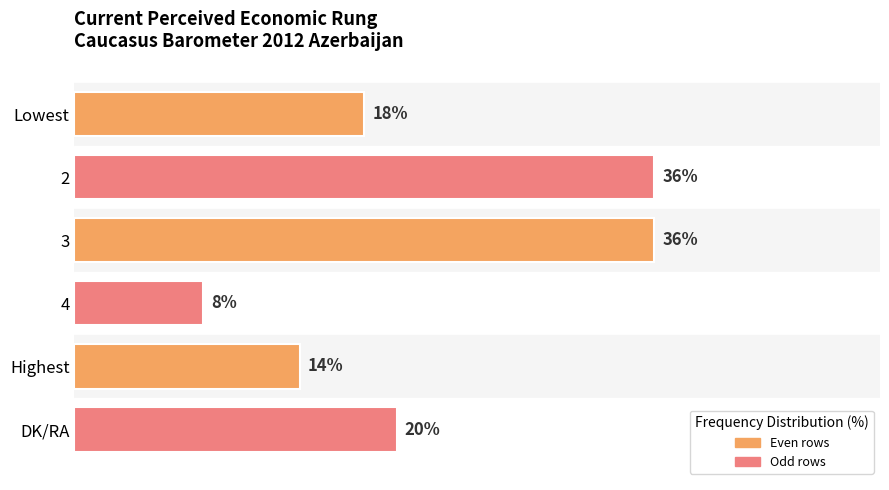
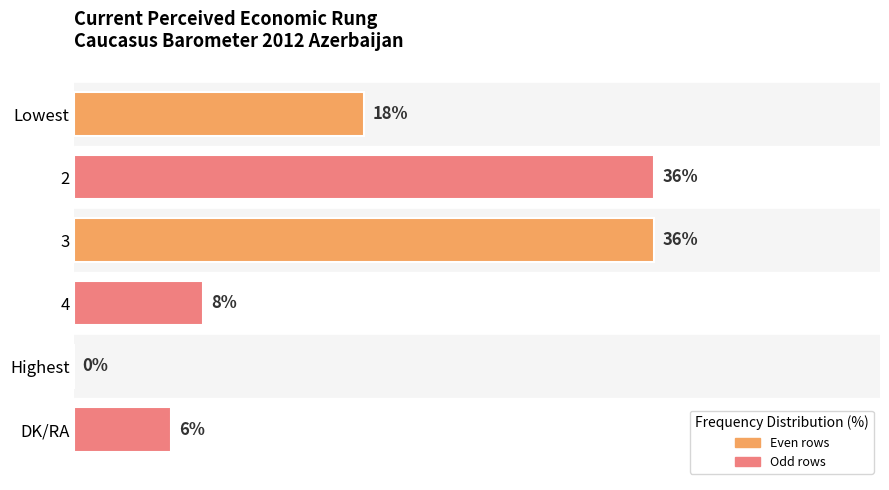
Highest: 14% -> 0%
DK/RA: 20% -> 6%
